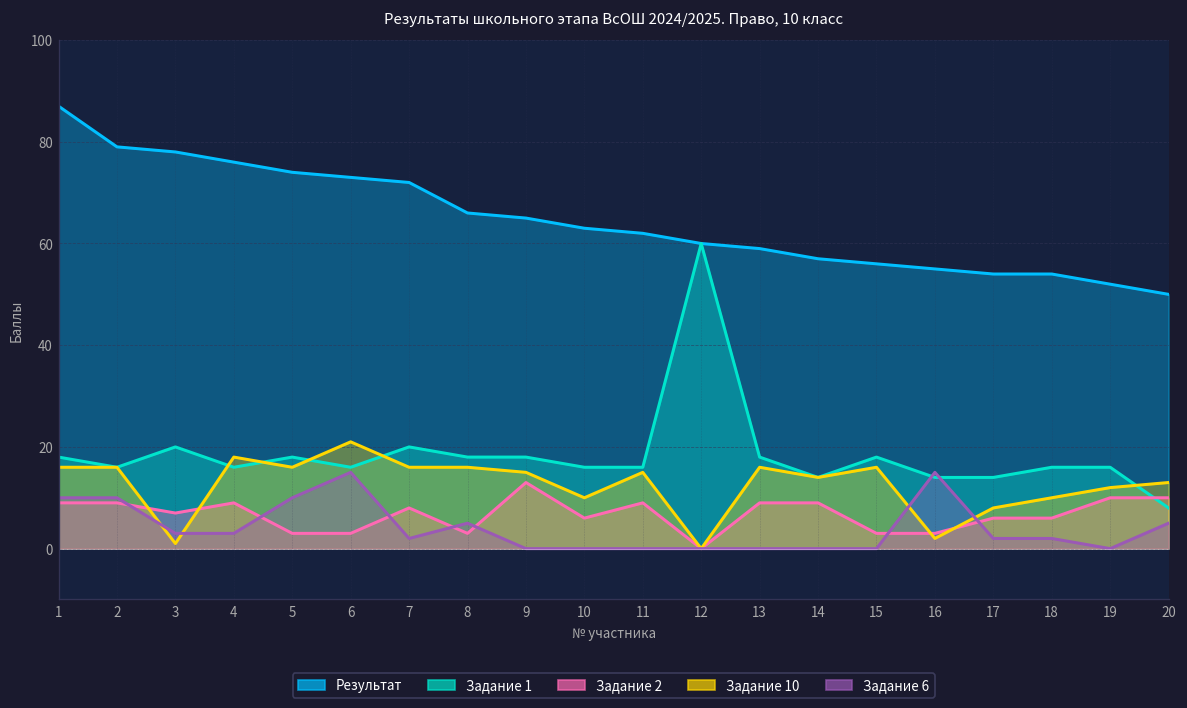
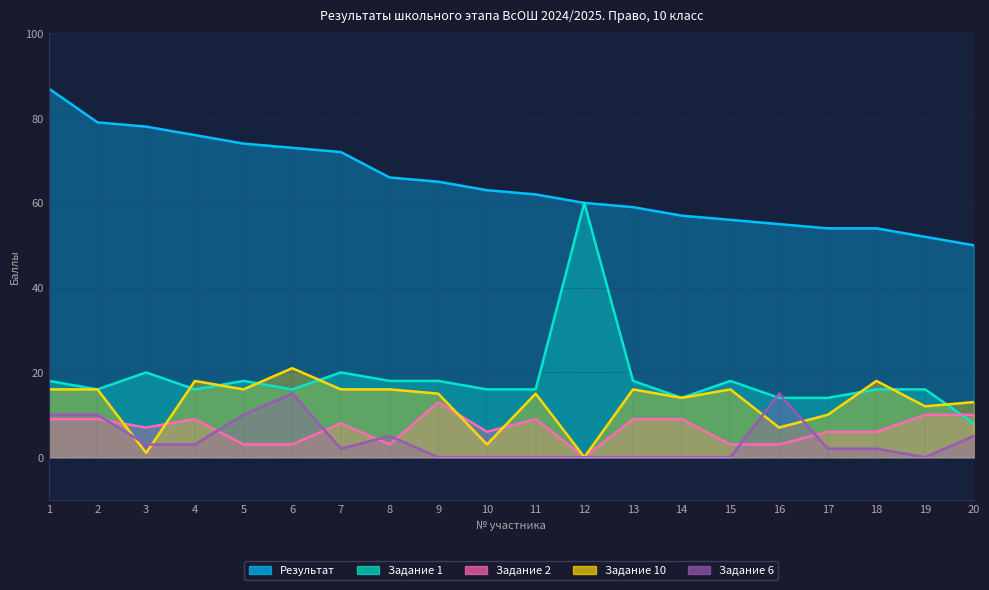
Задание 10, 10: 10 -> 3
Задание 10, 16: 2 -> 7
Задание 10, 17: 8 -> 10
Задание 10, 18: 10 -> 18
